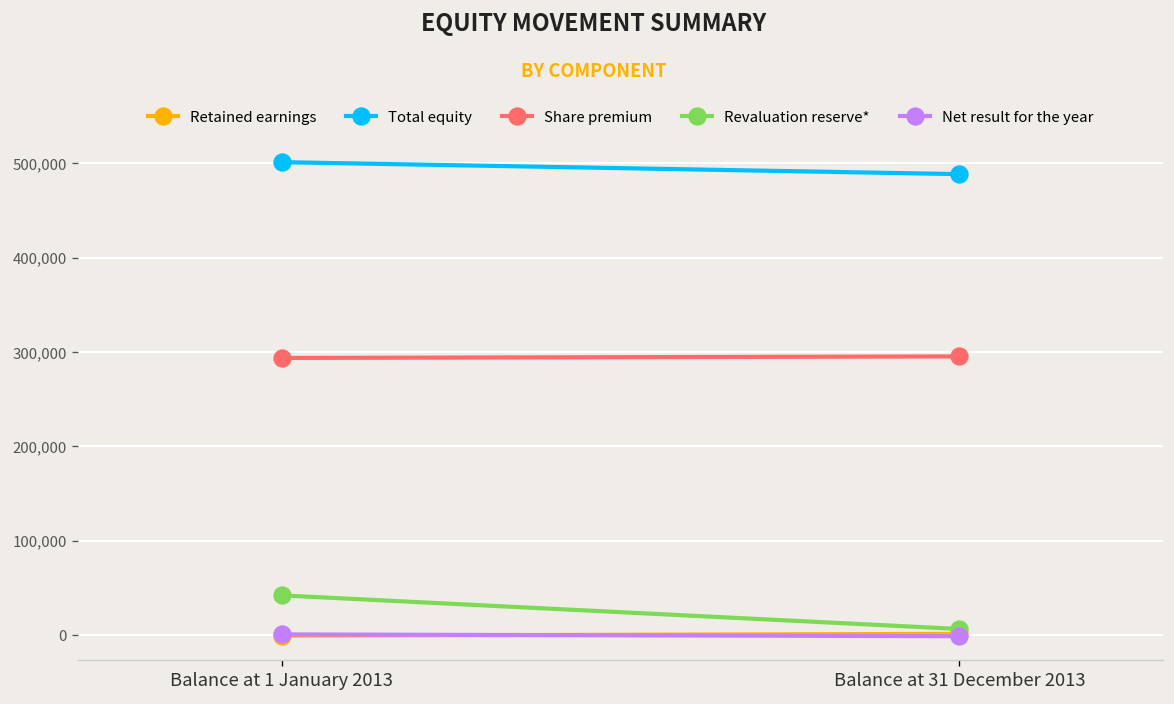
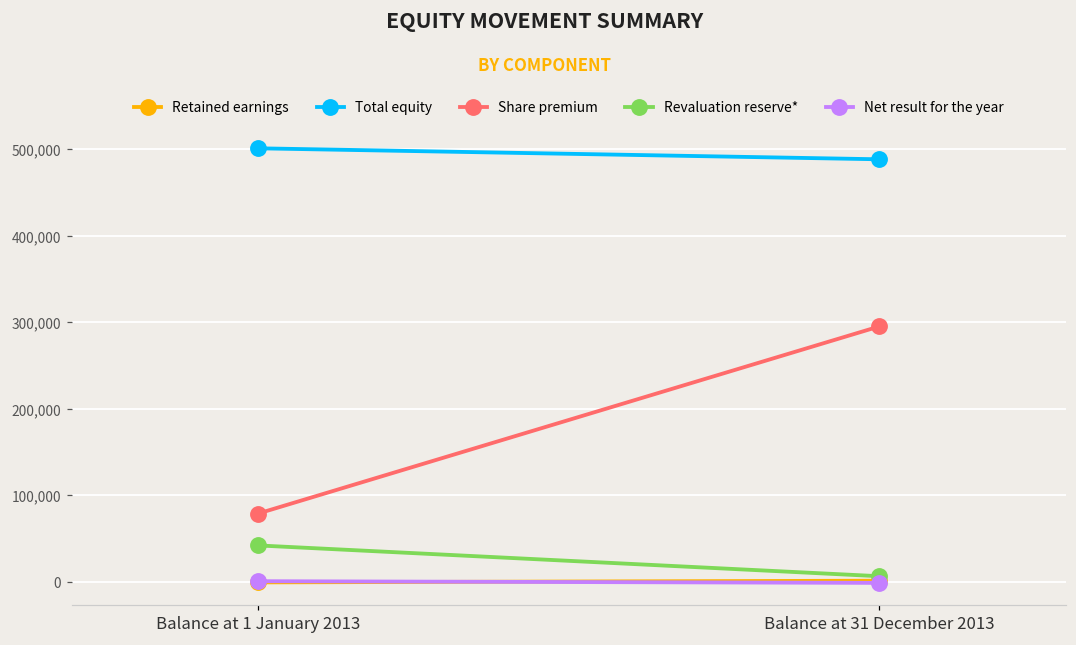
Share premium, Balance at 1 January 2013: 290,000 -> 80,000
